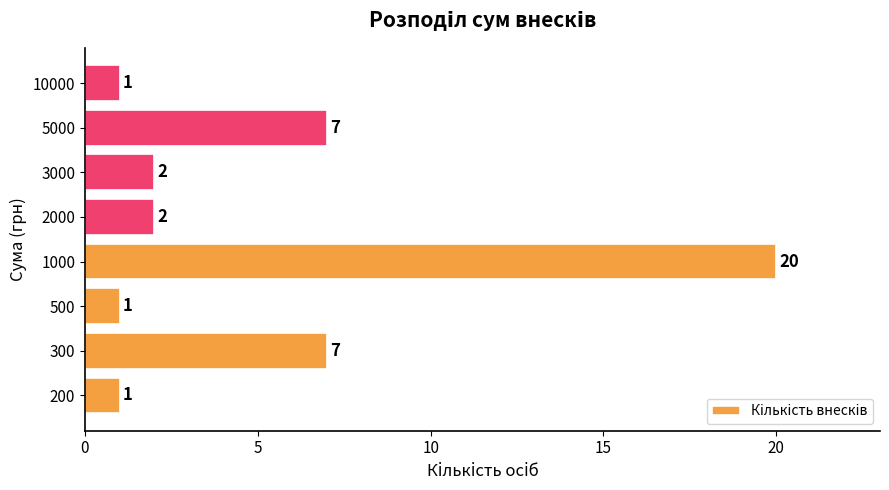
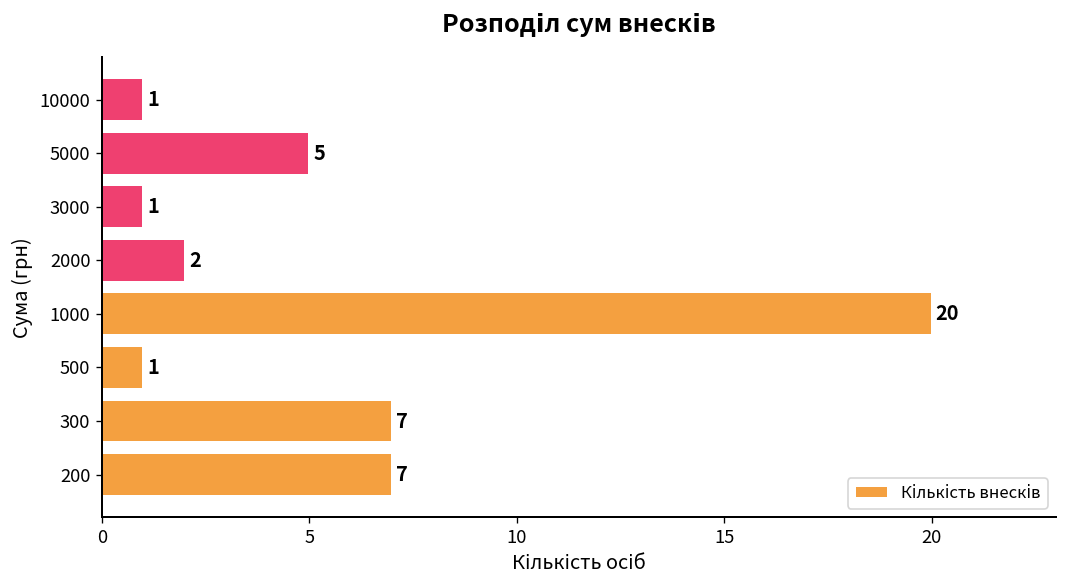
5000: 7 -> 5
3000: 2 -> 1
200: 1 -> 7
